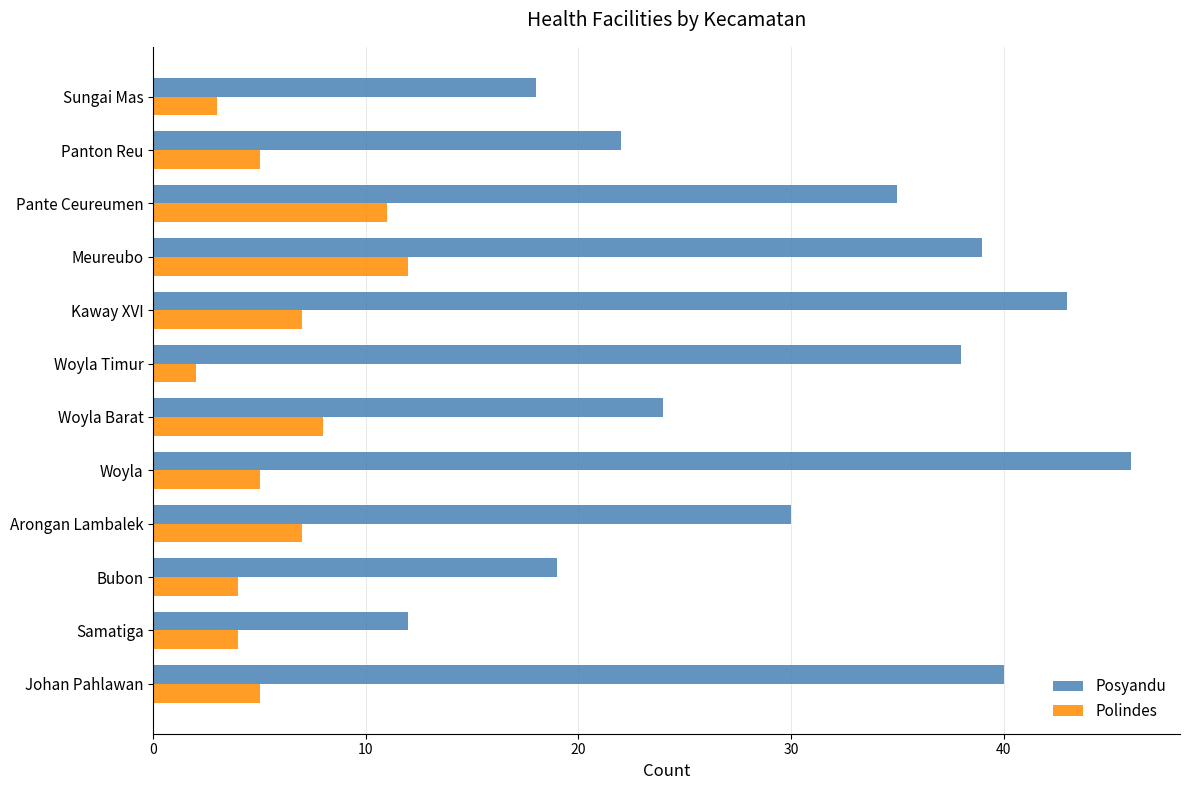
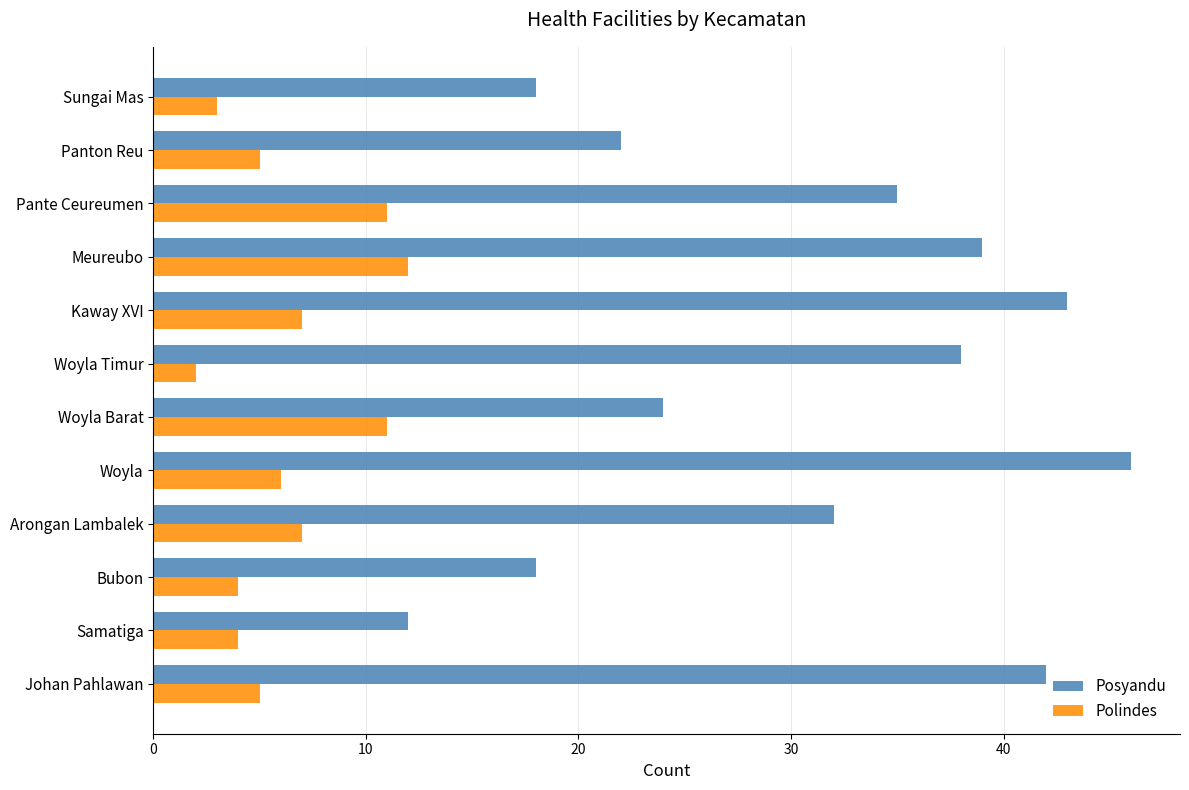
Polindes, Woyla Barat: 8 -> 11
Polindes, Woyla: 5 -> 6
Posyandu, Arongan Lambalek: 30 -> 32
Posyandu, Bubon: 19 -> 18
Posyandu, Johan Pahlawan: 40 -> 42
